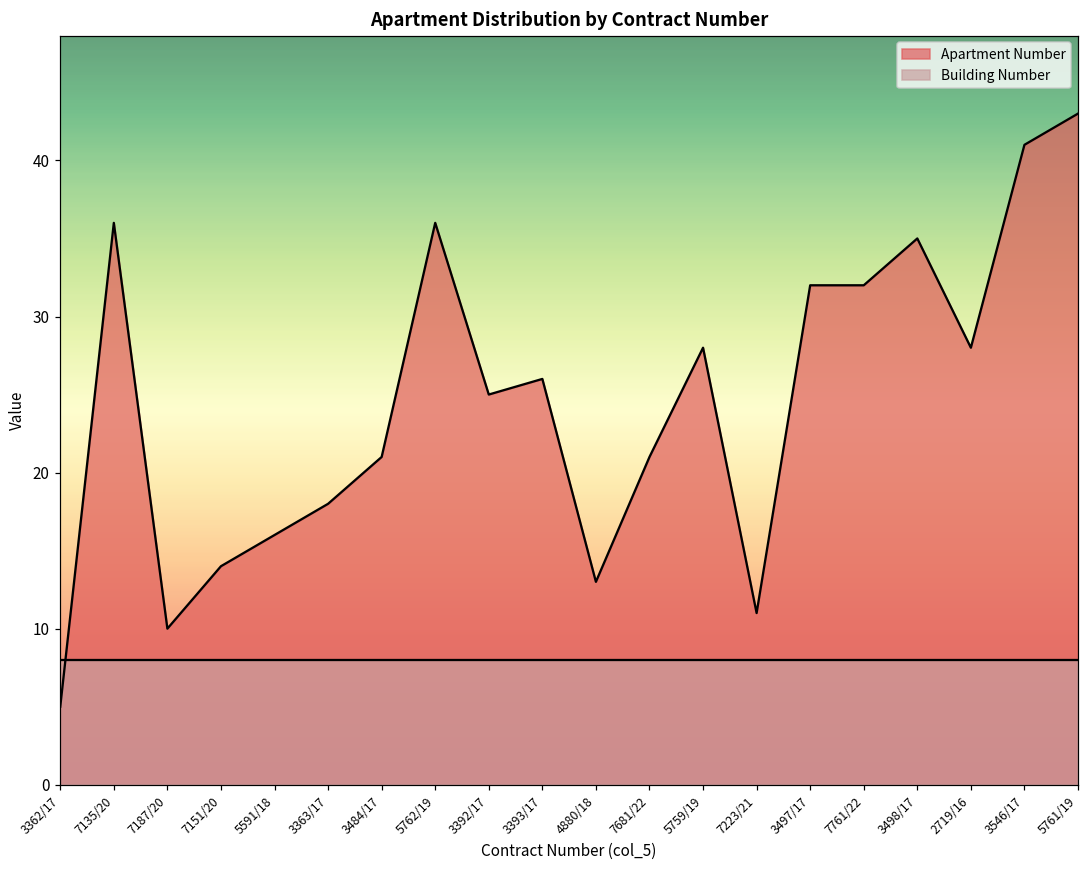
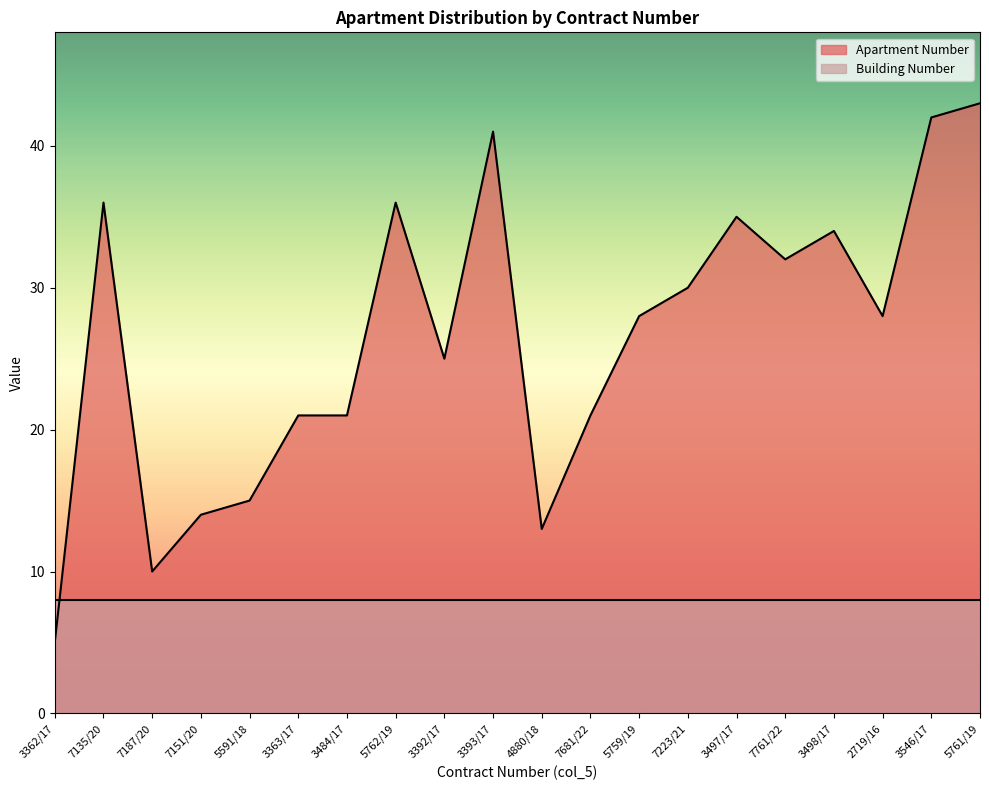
Apartment Number, 5591/18: 16 -> 15
Apartment Number, 3363/17: 18 -> 21
Apartment Number, 3393/17: 26 -> 41
Apartment Number, 7223/21: 11 -> 30
Apartment Number, 3497/17: 32 -> 35
Apartment Number, 3498/17: 35 -> 34
Apartment Number, 3546/17: 41 -> 42
